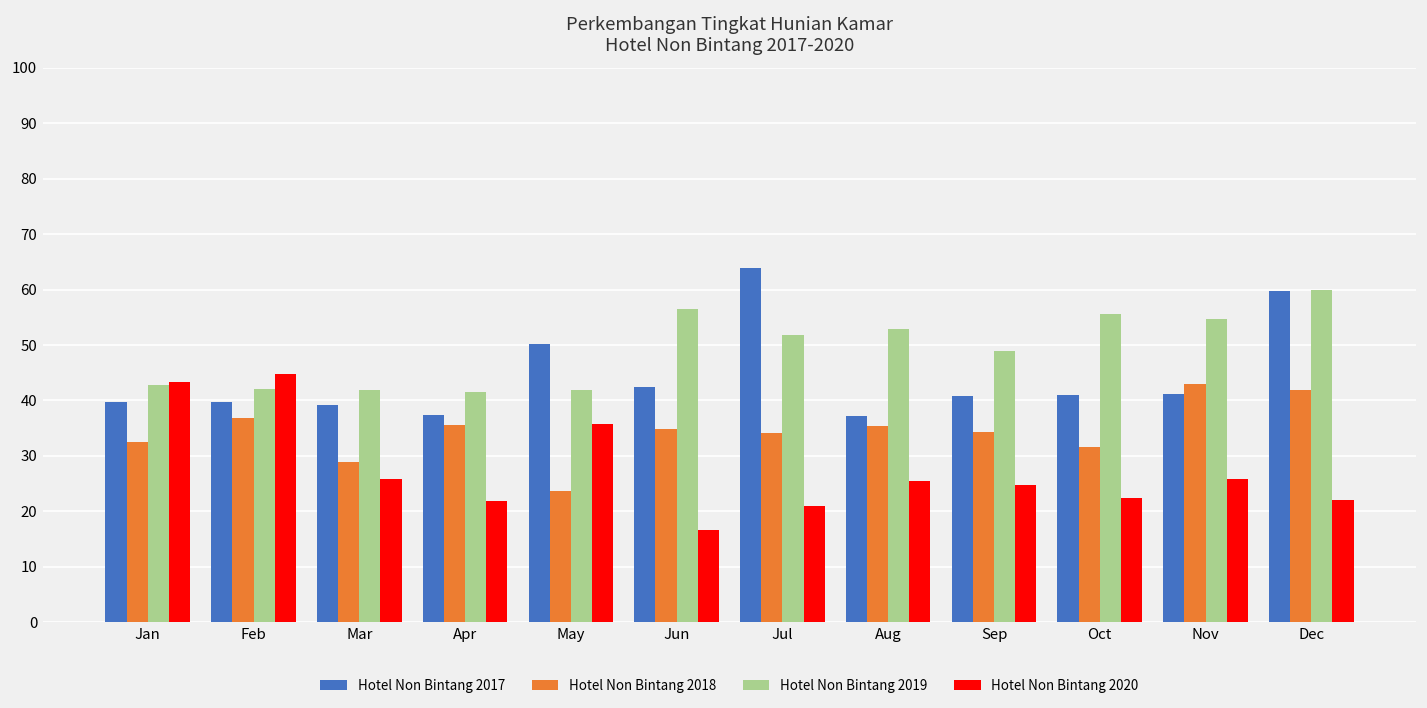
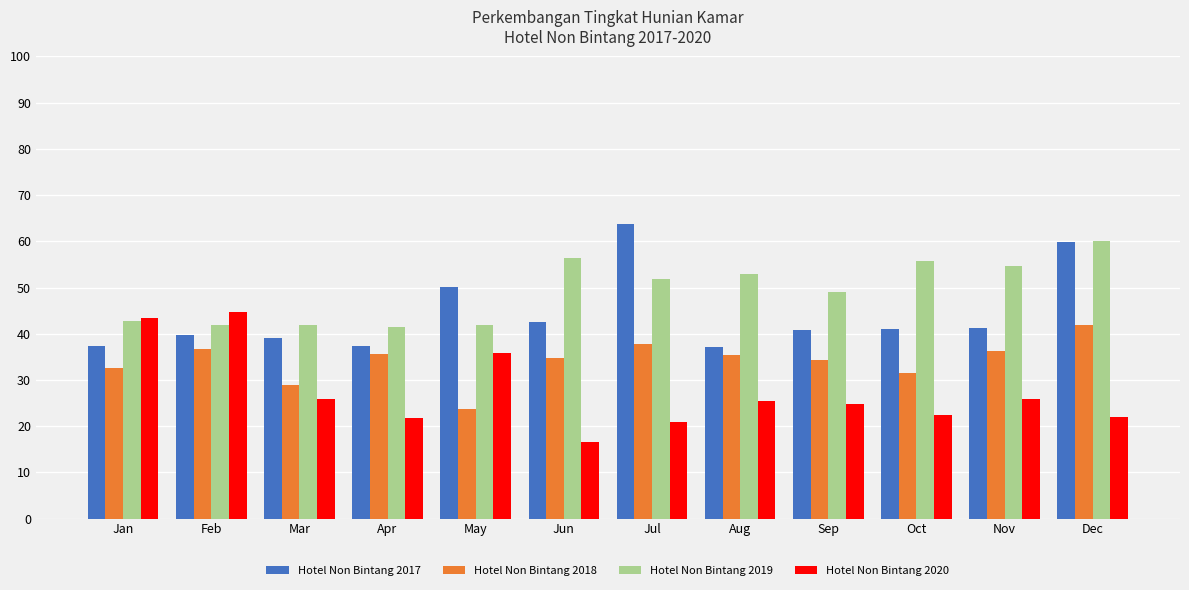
Hotel Non Bintang 2017, Jan: 40 -> 37
Hotel Non Bintang 2018, Jul: 34 -> 38
Hotel Non Bintang 2018, Nov: 43 -> 36
